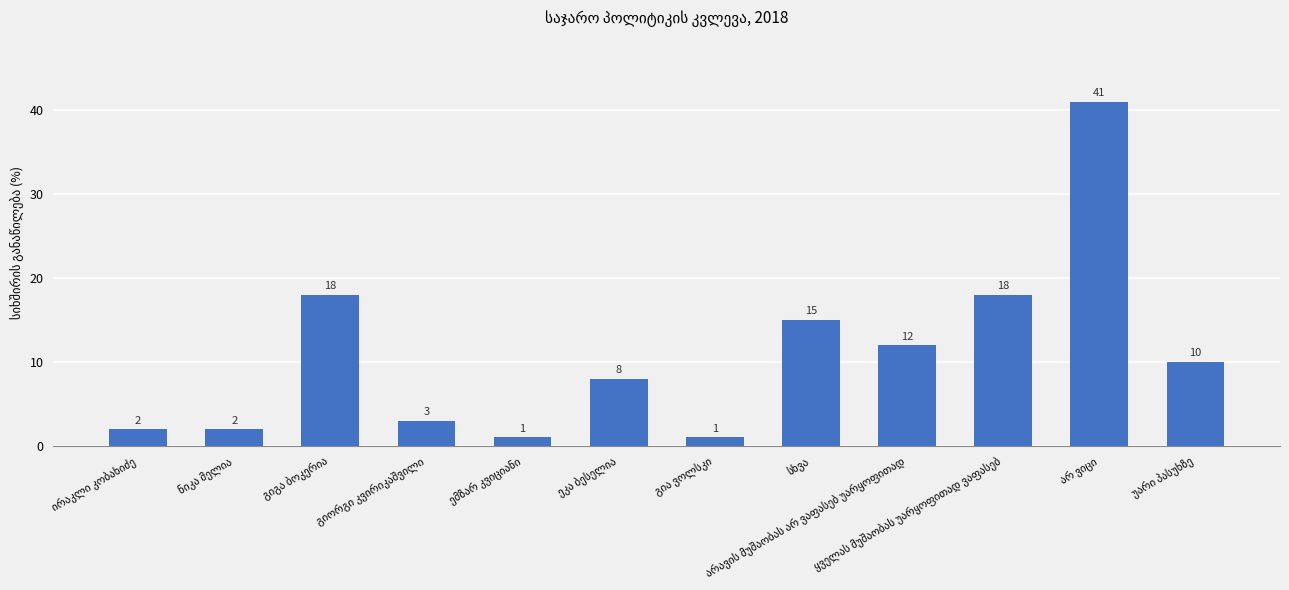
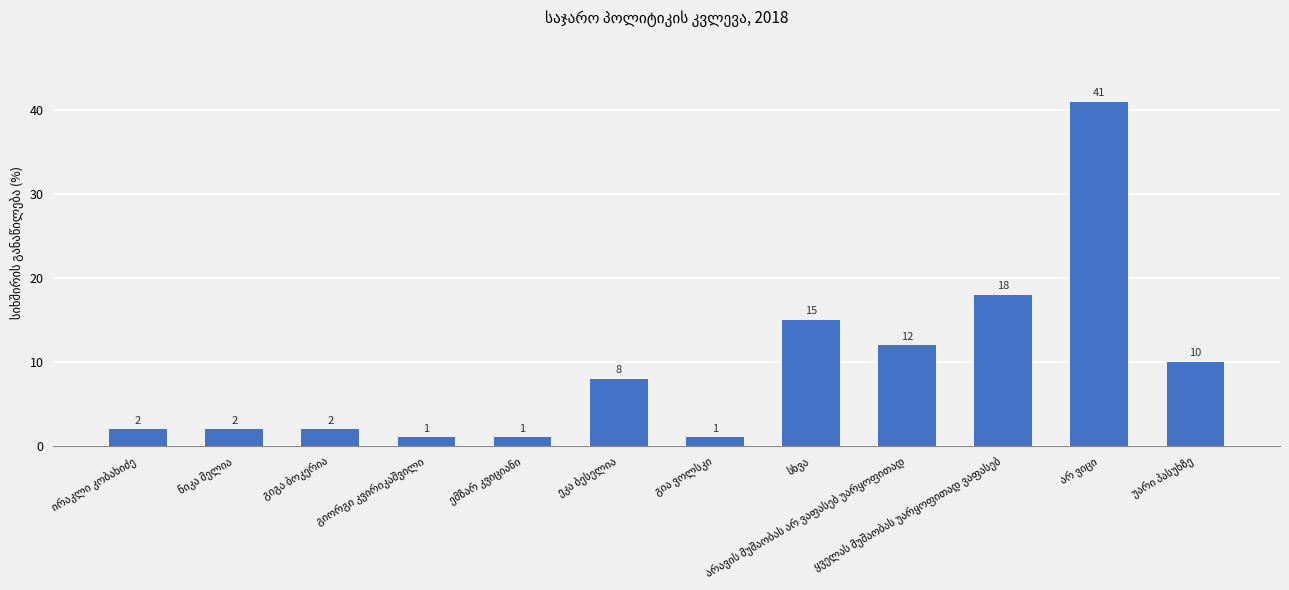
გიგა ბოკერია: 18 -> 2
გიორგი კვირიკაშვილი: 3 -> 1
